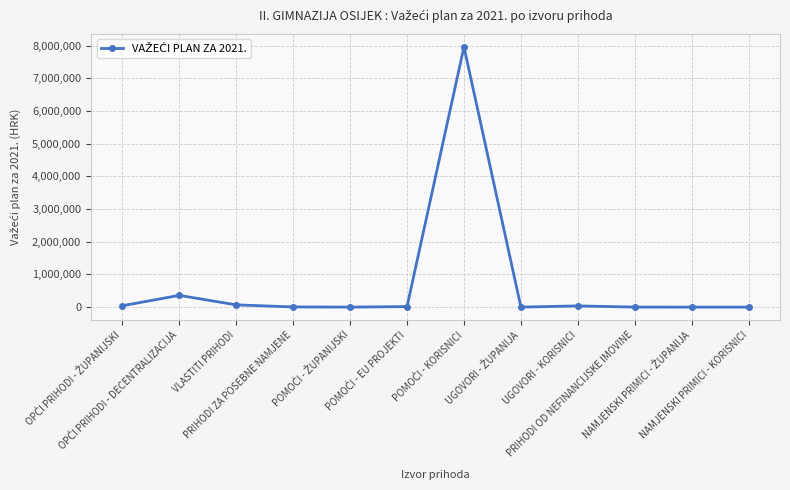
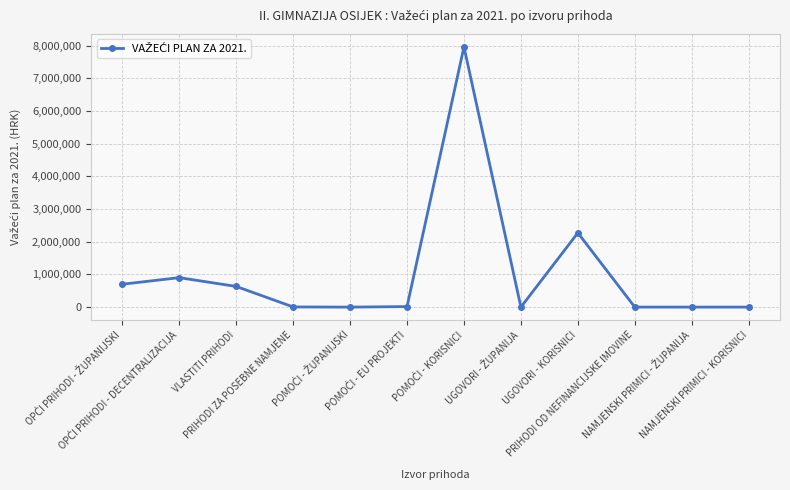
OPĆI PRIHODI - ŽUPANIJSKI: 0 -> 700,000
OPĆI PRIHODI - DECENTRALIZACIJA: 400,000 -> 900,000
VLASTITI PRIHODI: 100,000 -> 600,000
UGOVORI - KORISNICI: 0 -> 2,300,000
